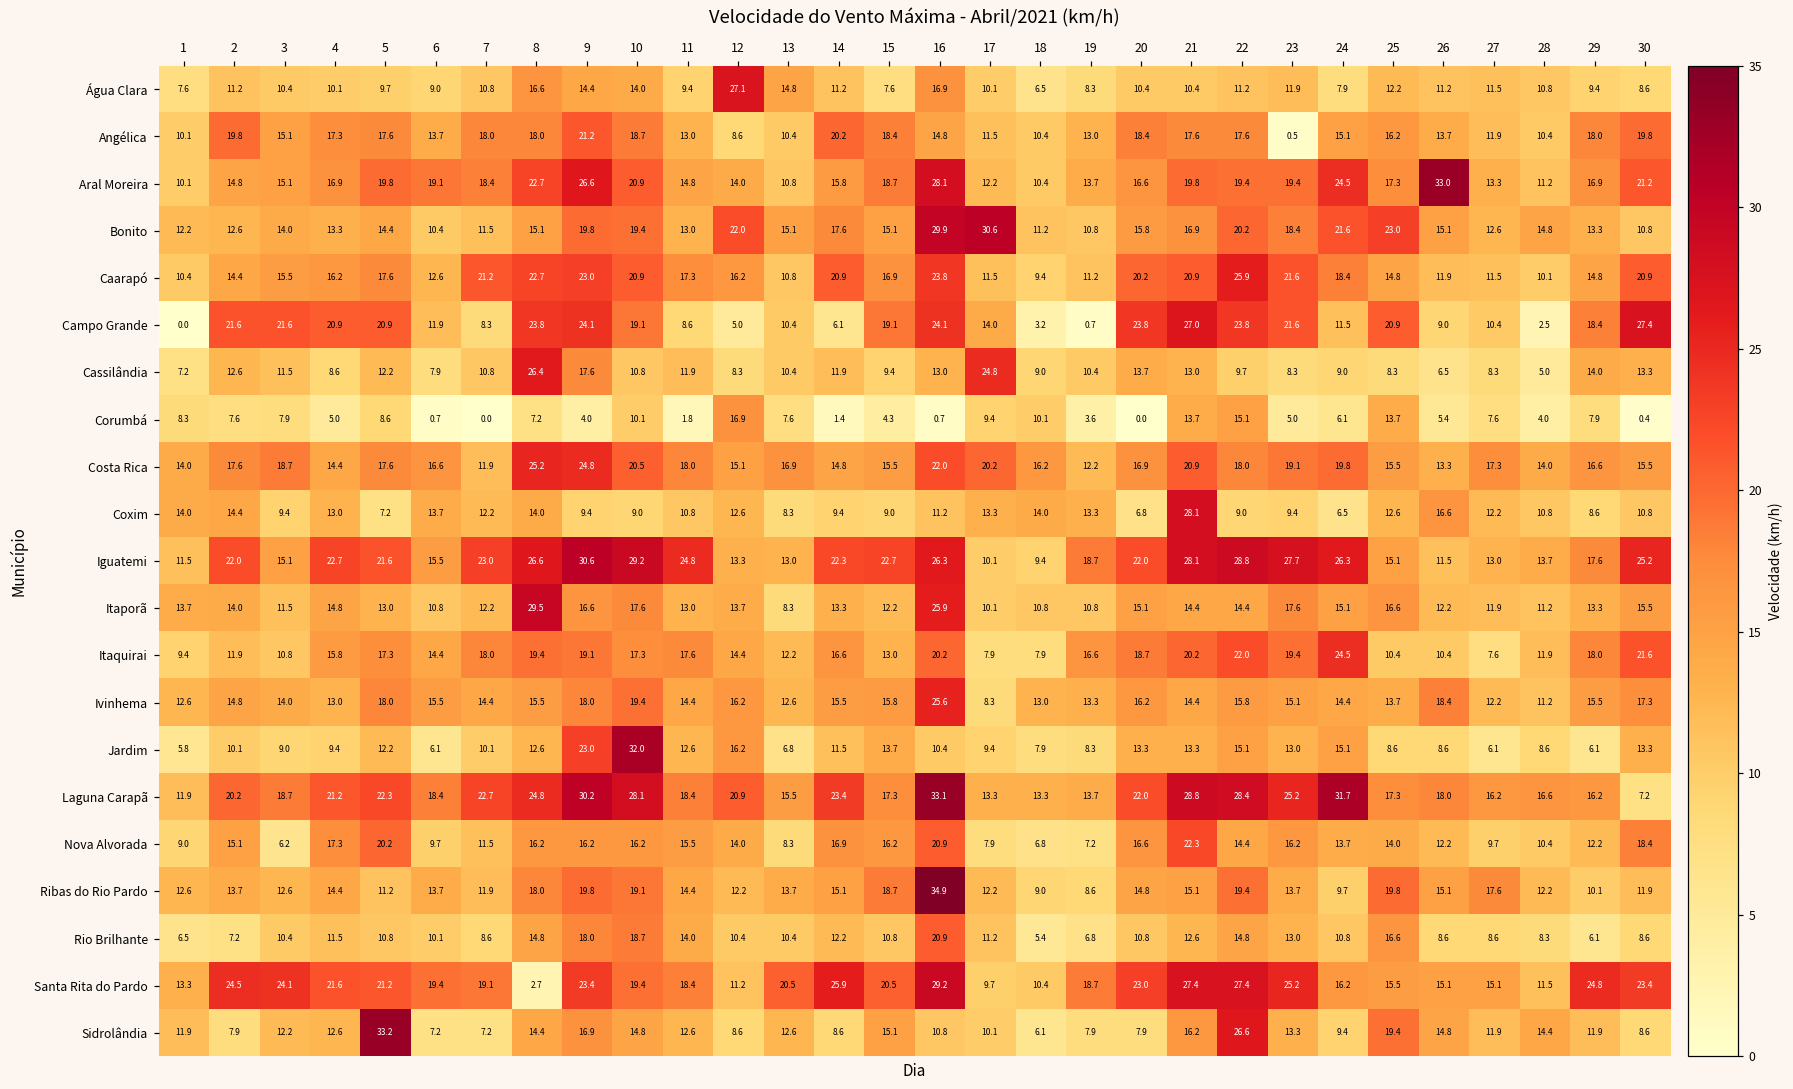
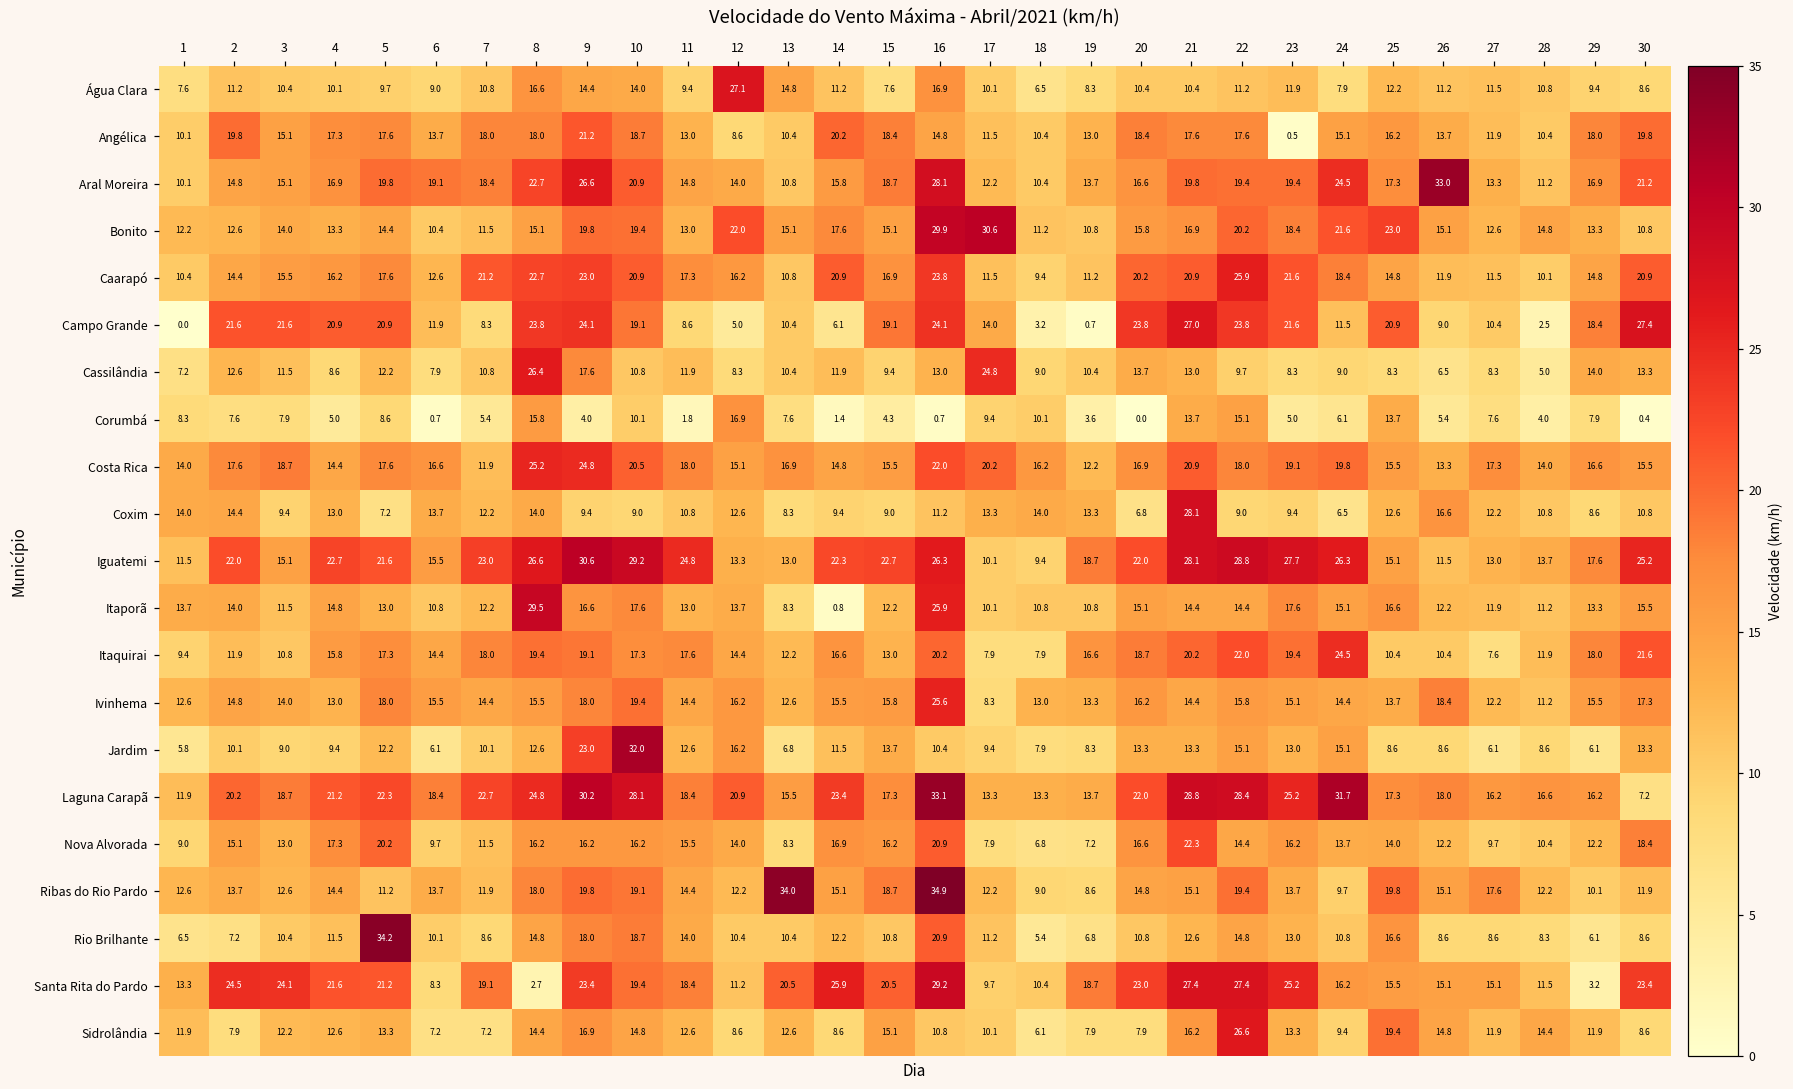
Corumbá, 7: 0.0 -> 5.4
Corumbá, 8: 7.2 -> 15.8
Itaporã, 14: 13.3 -> 0.8
Nova Alvorada, 3: 6.2 -> 13.0
Ribas do Rio Pardo, 13: 13.7 -> 34.0
Rio Brilhante, 5: 10.8 -> 34.2
Santa Rita do Pardo, 6: 19.4 -> 8.3
Santa Rita do Pardo, 29: 24.8 -> 3.2
Sidrolândia, 5: 33.2 -> 13.3
